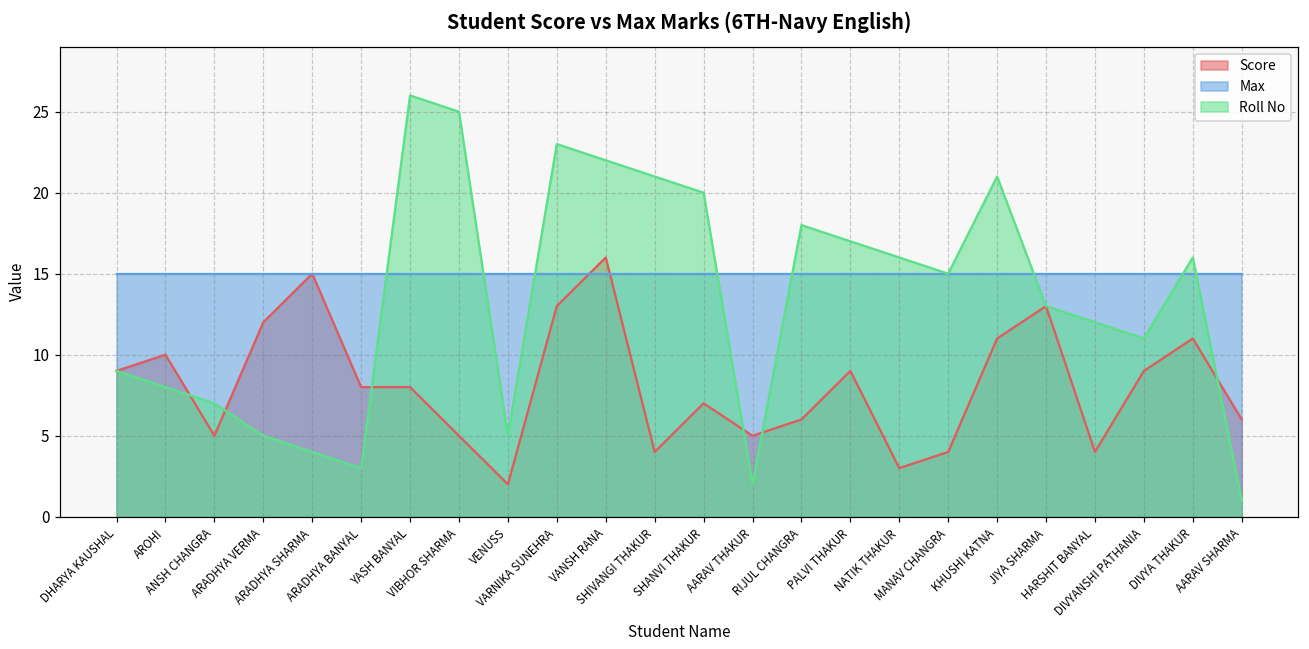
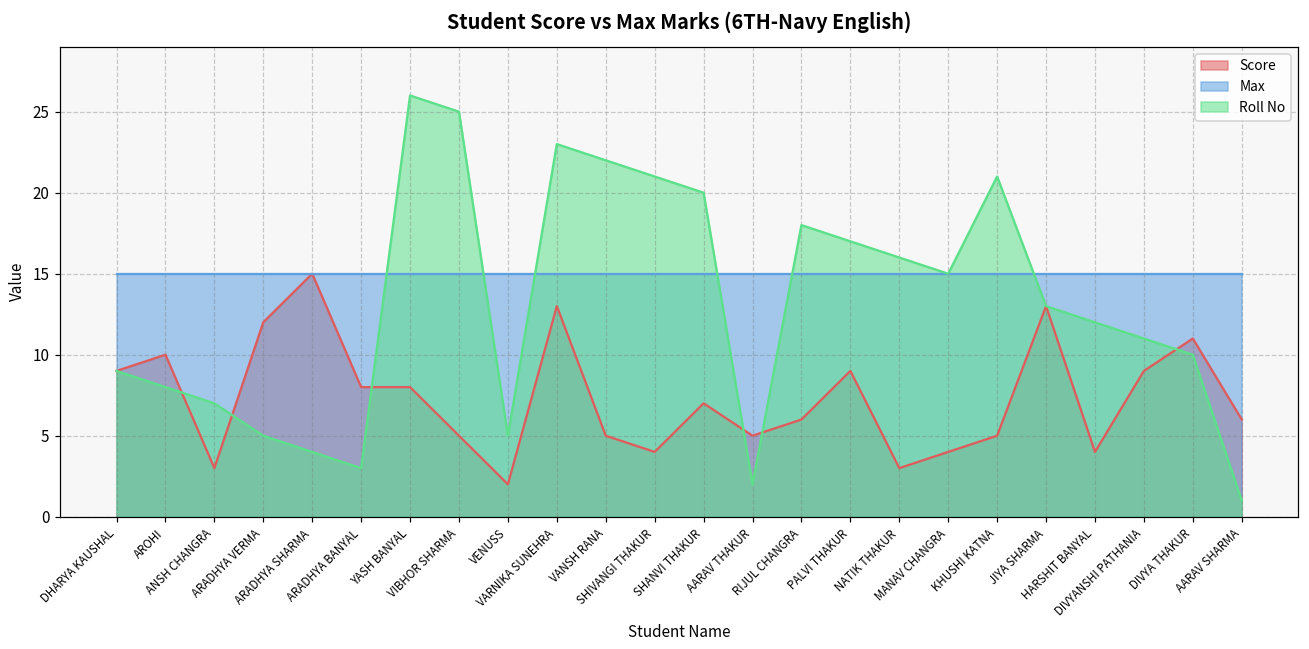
Score, ANSH CHANGRA: 5 -> 3
Score, VANSH RANA: 16 -> 5
Score, KHUSHI KATNA: 11 -> 5
Roll No, DIVYA THAKUR: 16 -> 10
